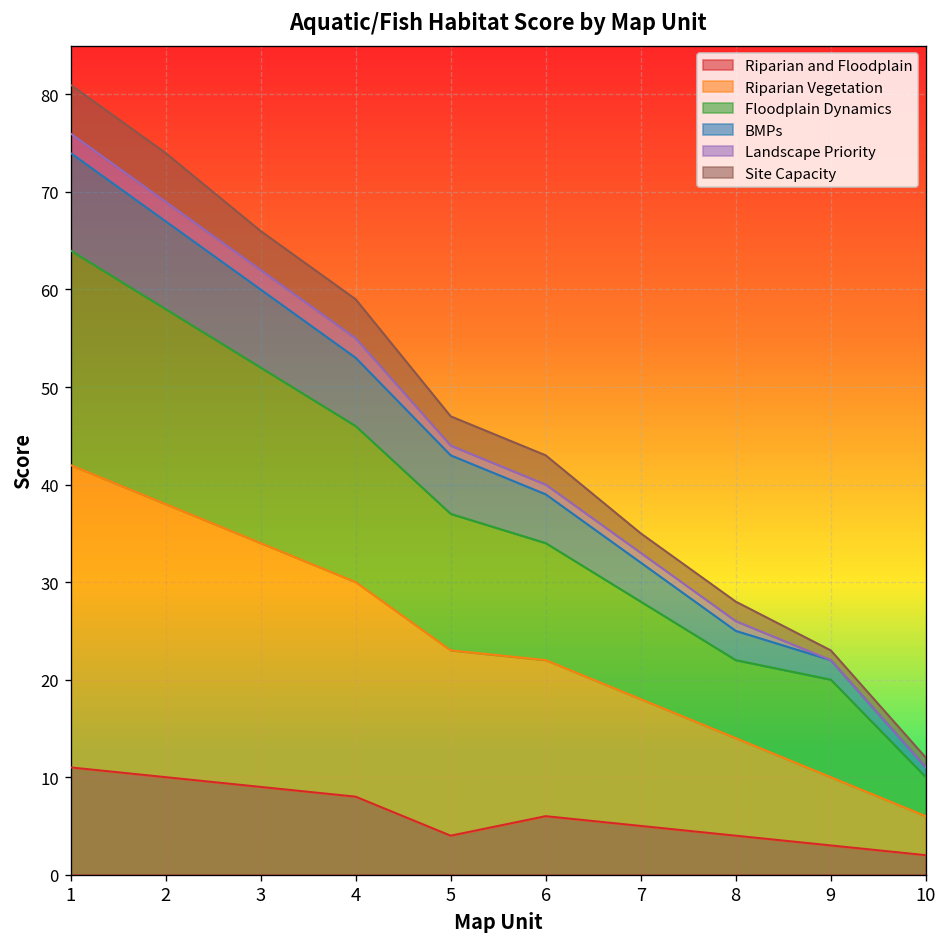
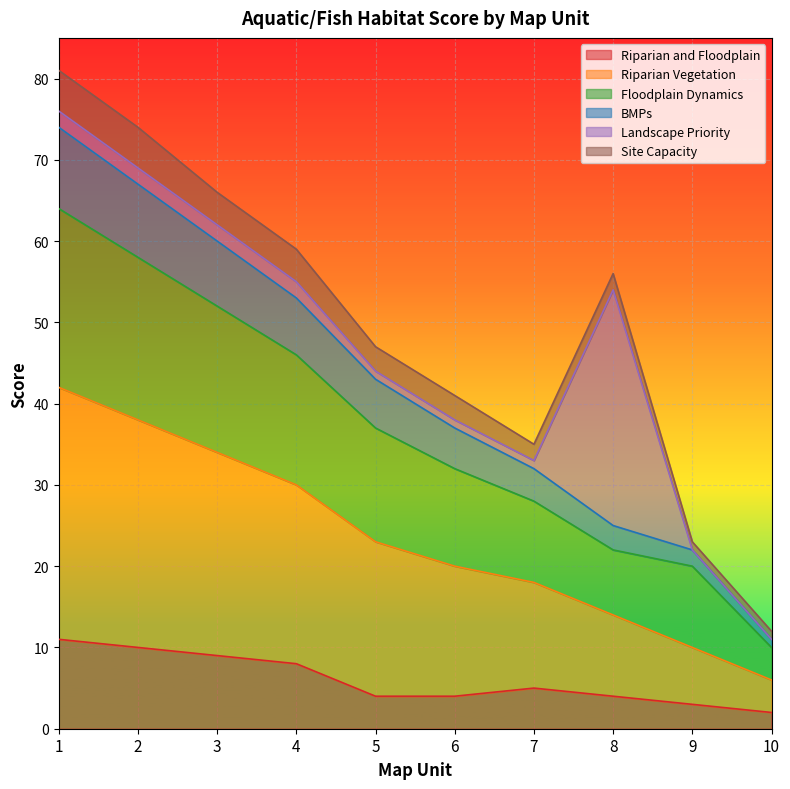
Riparian and Floodplain, 6: 6 -> 4
Landscape Priority, 8: 1 -> 29
